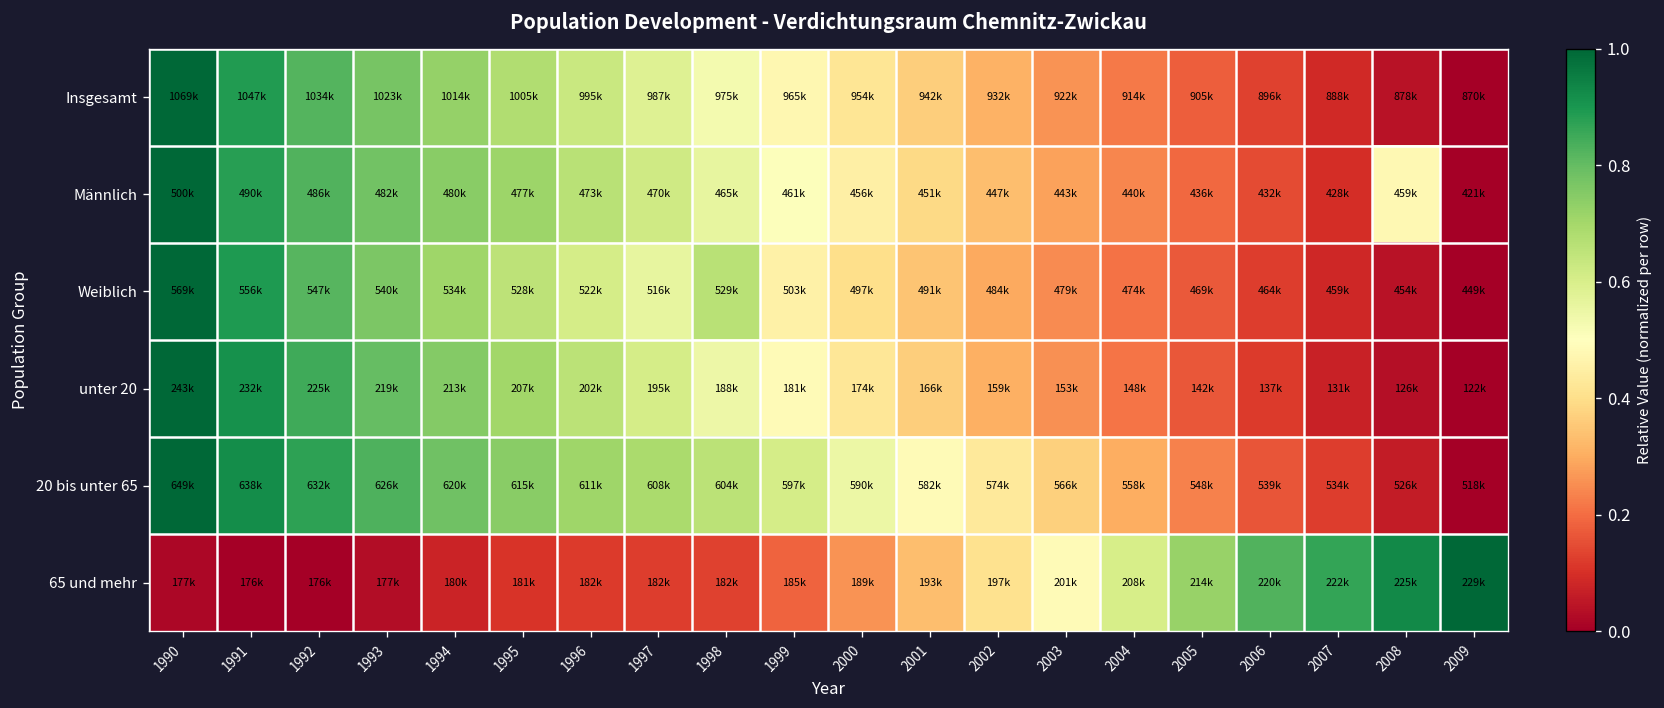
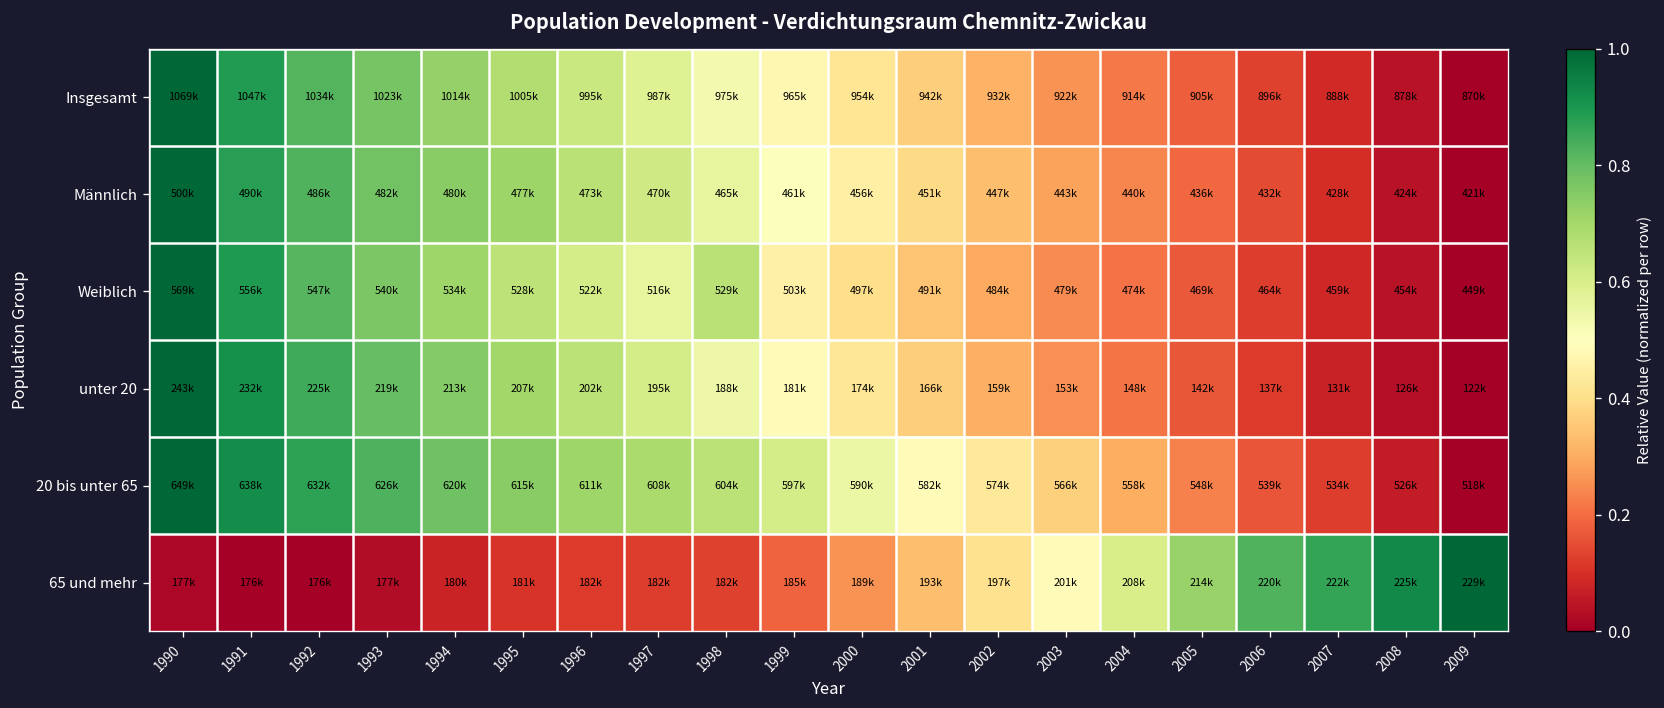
Männlich, 2008: 459k -> 424k
